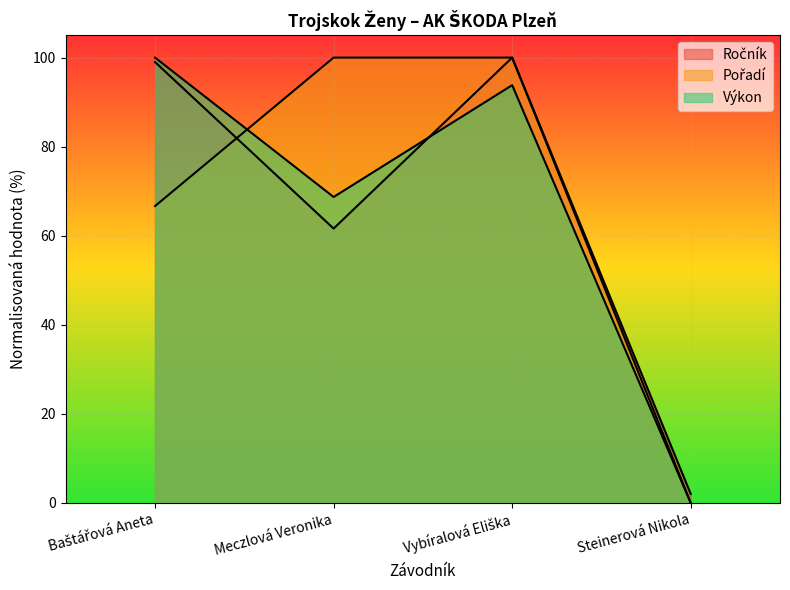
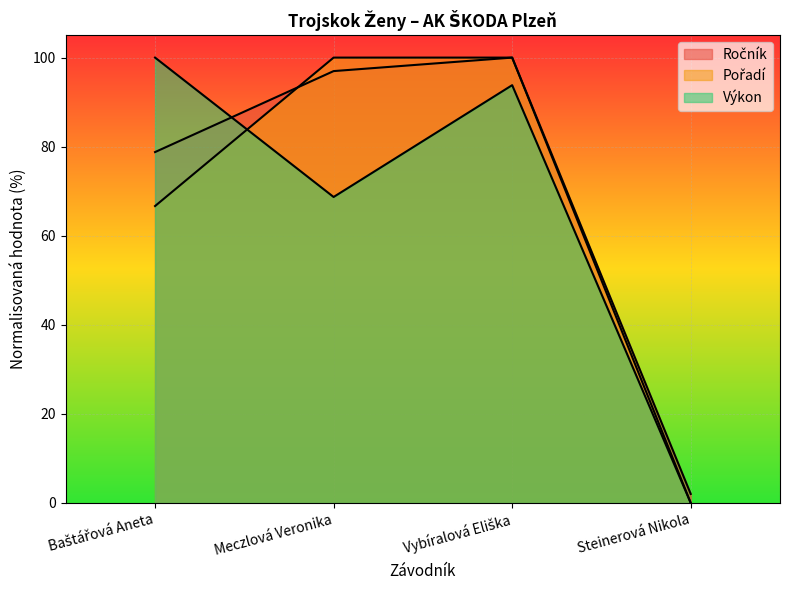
Ročník, Baštářová Aneta: 99 -> 79
Ročník, Meczlová Veronika: 62 -> 97
